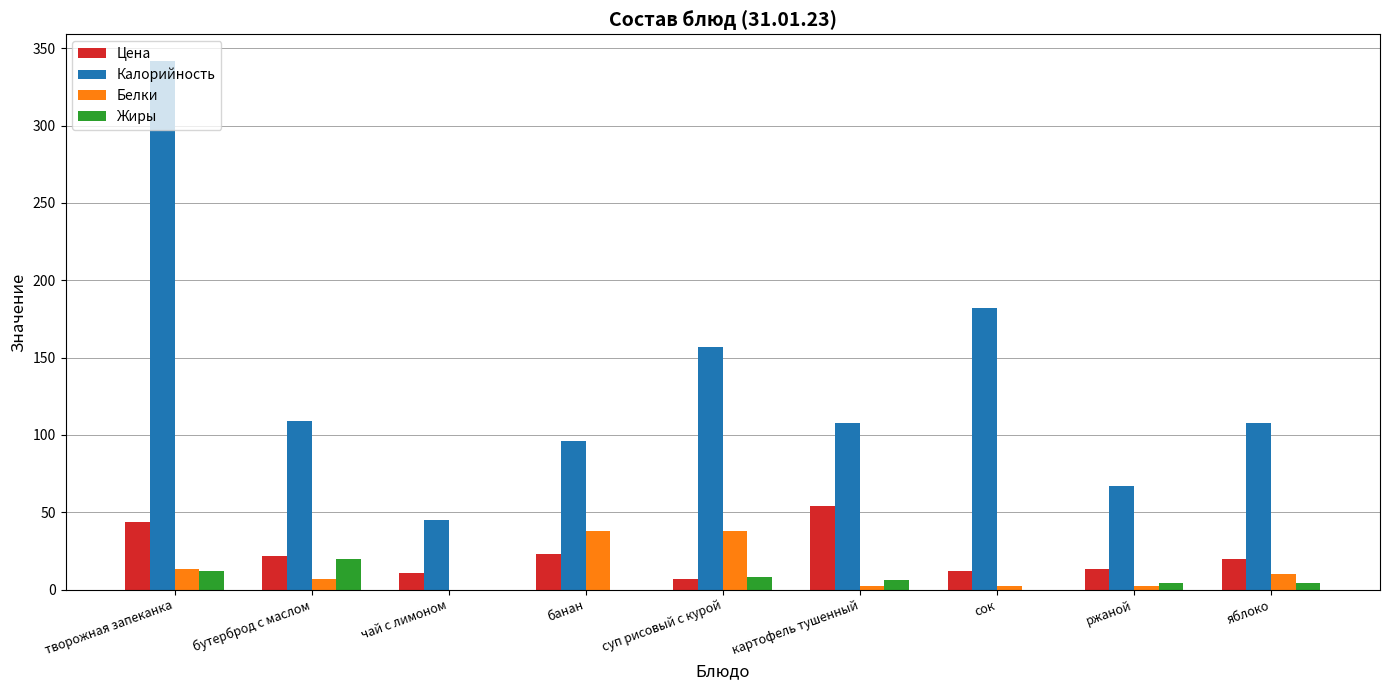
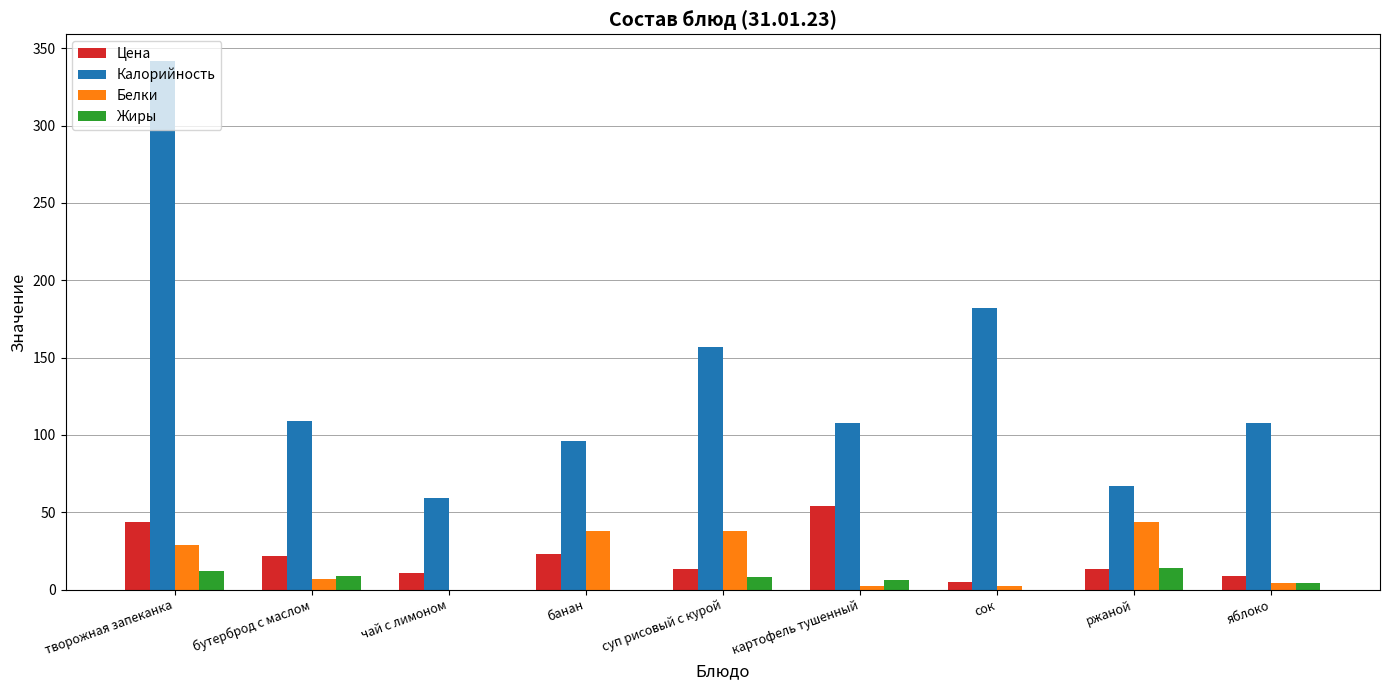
Белки, творожная запеканка: 13 -> 29
Жиры, бутерброд с маслом: 20 -> 9
Калорийность, чай с лимоном: 45 -> 59
Цена, суп рисовый с курой: 7 -> 13
Цена, сок: 12 -> 5
Белки, ржаной: 2 -> 44
Жиры, ржаной: 4 -> 14
Цена, яблоко: 20 -> 9
Белки, яблоко: 10 -> 4
